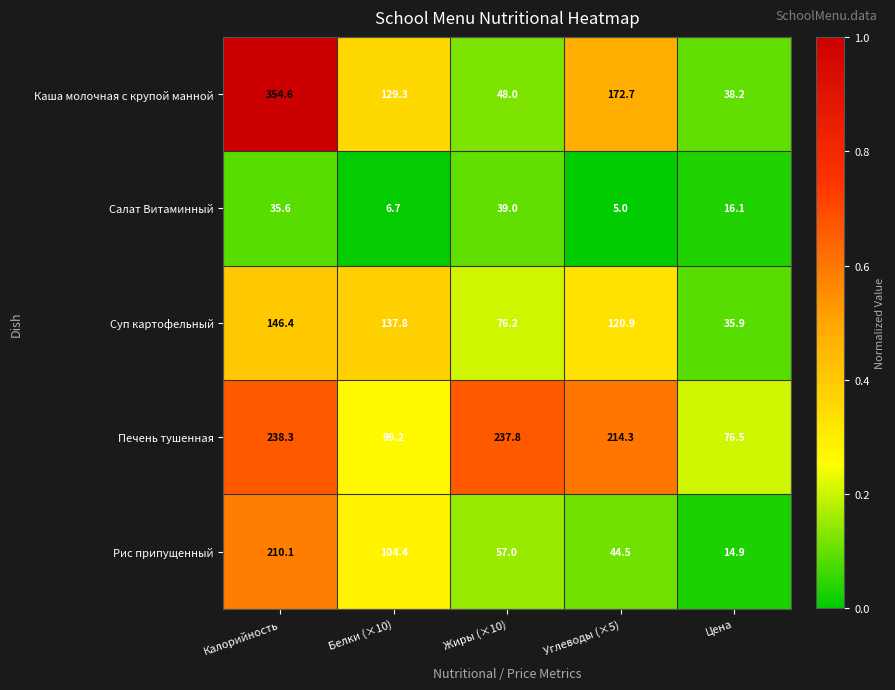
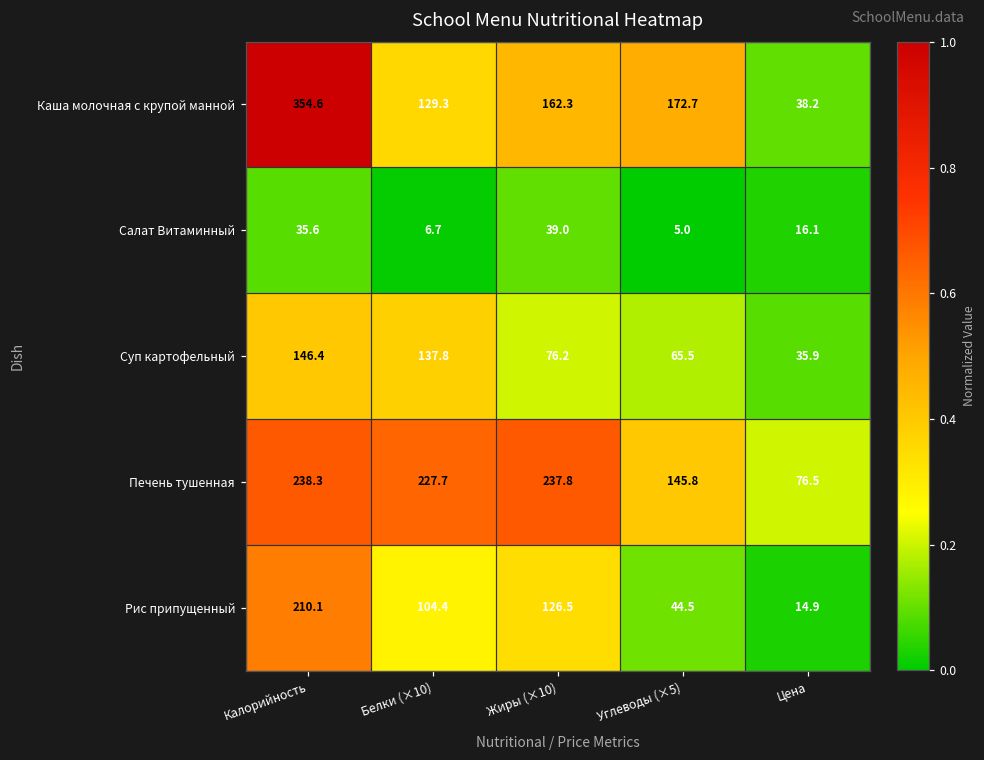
Каша молочная с крупой манной, Жиры (×10): 48.0 -> 162.3
Суп картофельный, Углеводы (×5): 120.9 -> 65.5
Печень тушенная, Белки (×10): 99.2 -> 227.7
Печень тушенная, Углеводы (×5): 214.3 -> 145.8
Рис припущенный, Жиры (×10): 57.0 -> 126.5
